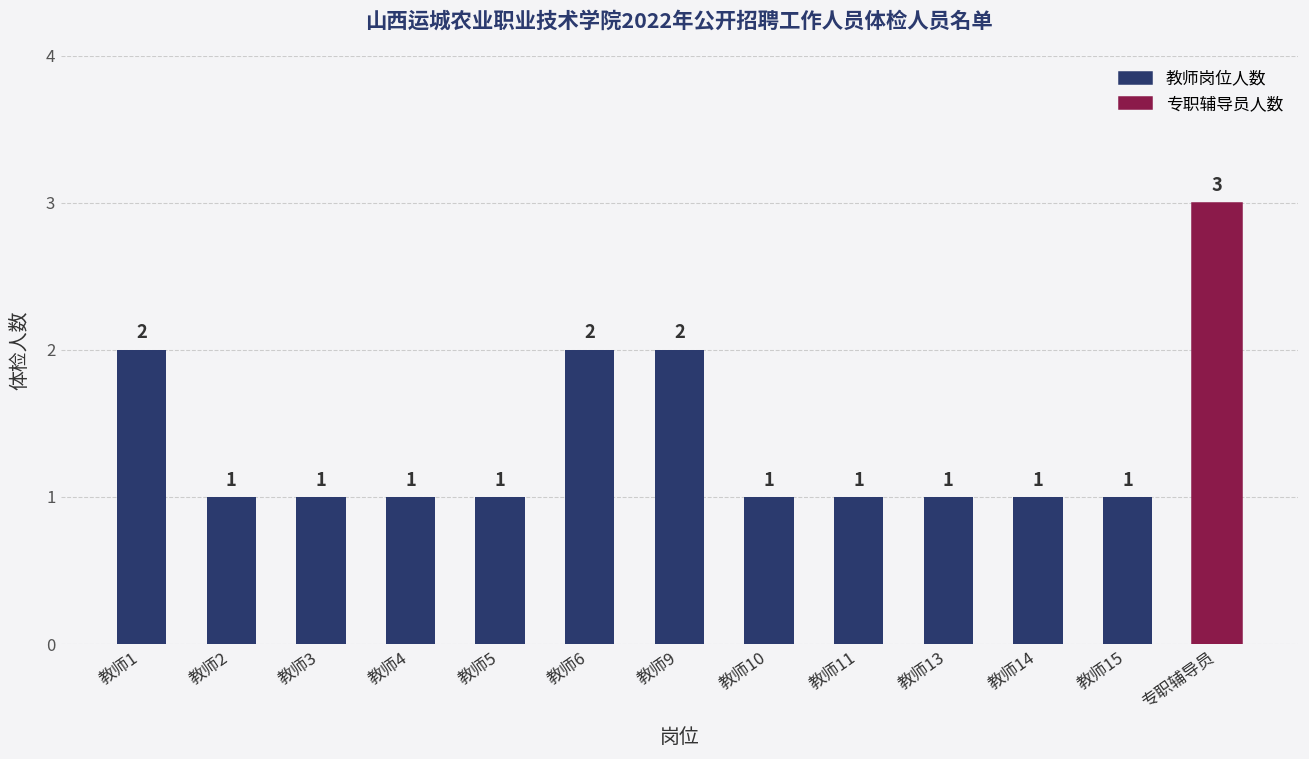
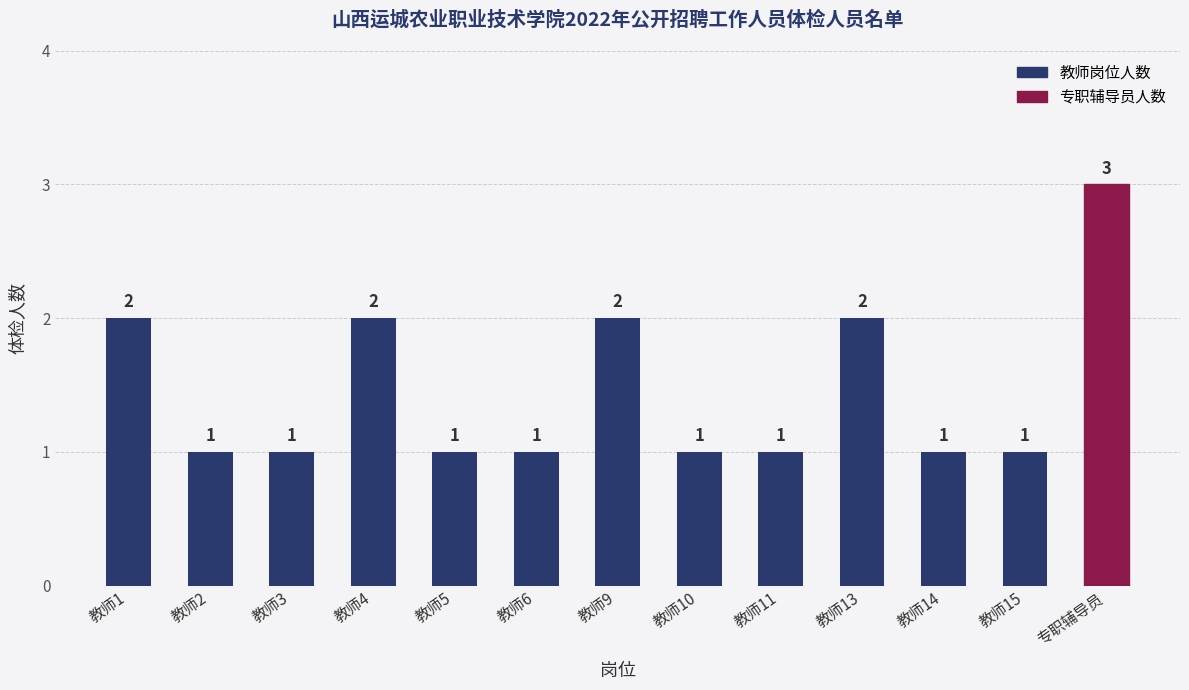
教师4: 1 -> 2
教师6: 2 -> 1
教师13: 1 -> 2
